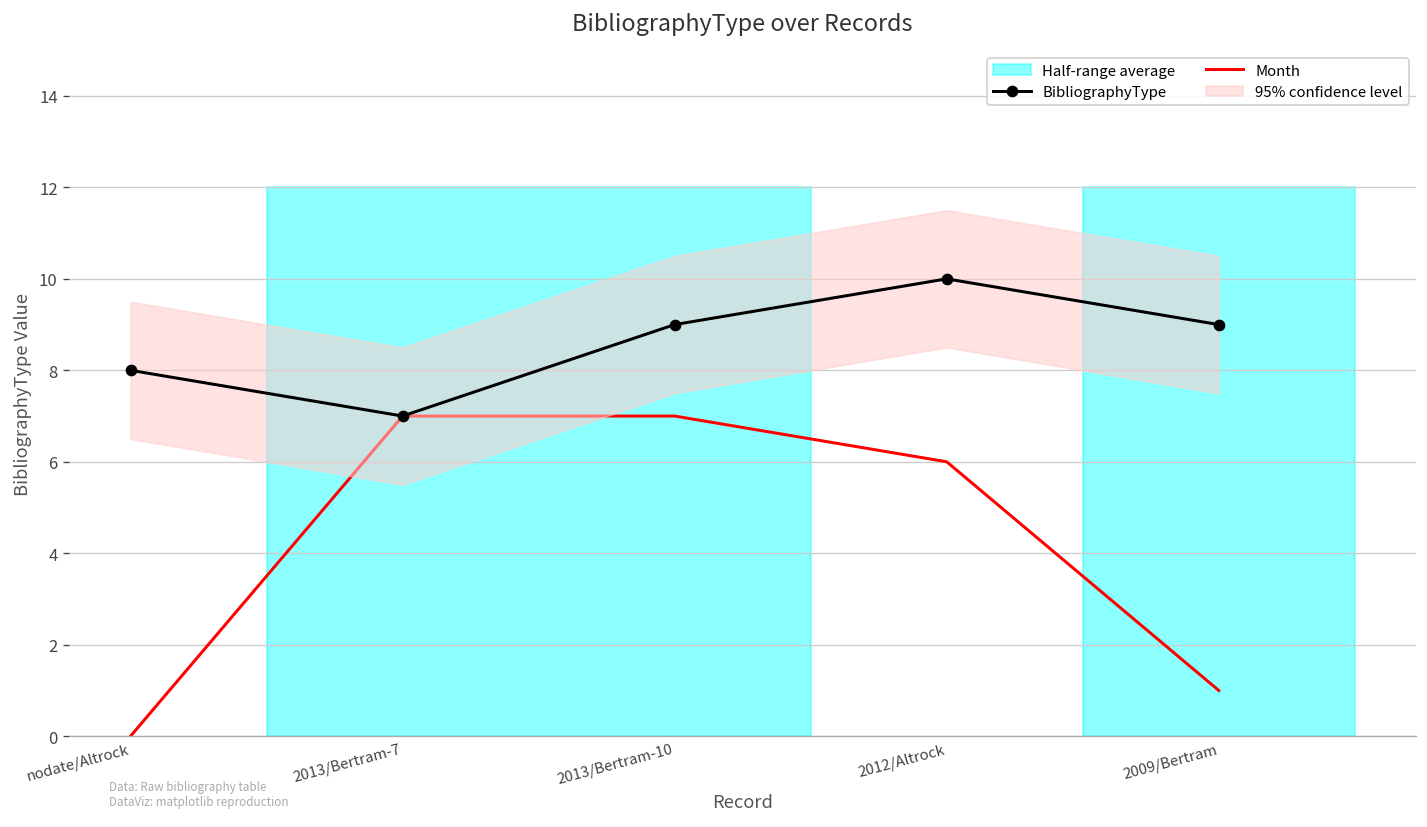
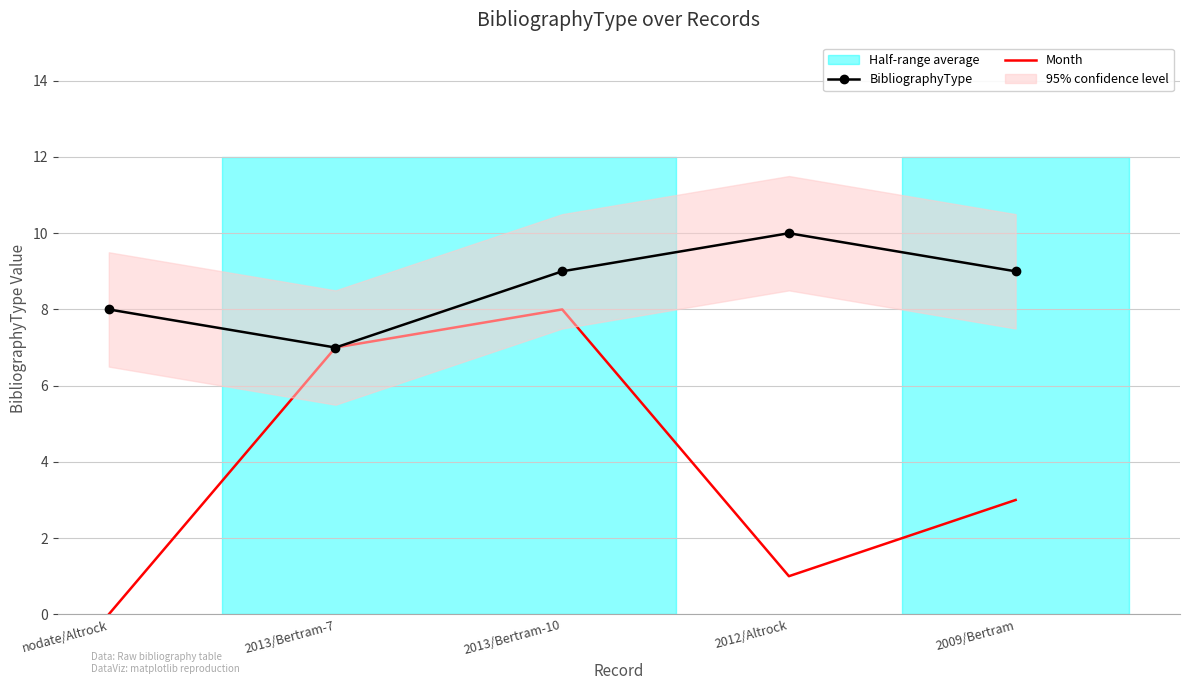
Month, 2013/Bertram-10: 7 -> 8
Month, 2012/Altrock: 6 -> 1
Month, 2009/Bertram: 1 -> 3
